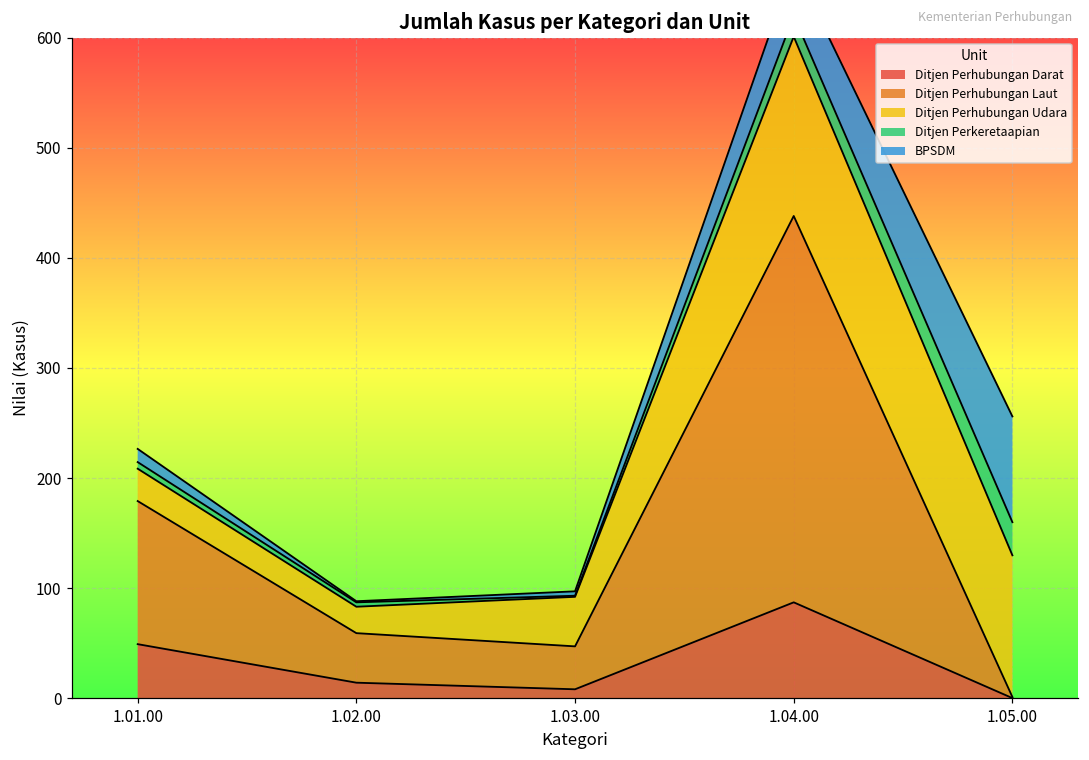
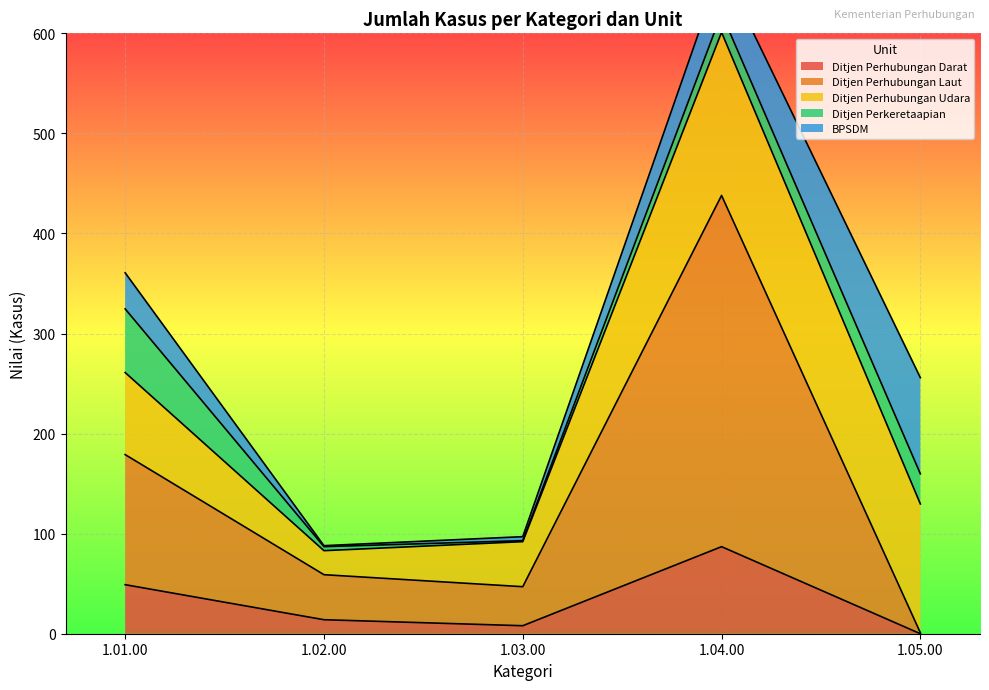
Ditjen Perhubungan Udara, 1.01.00: 29 -> 82
Ditjen Perkeretaapian, 1.01.00: 6 -> 64
BPSDM, 1.01.00: 12 -> 36
